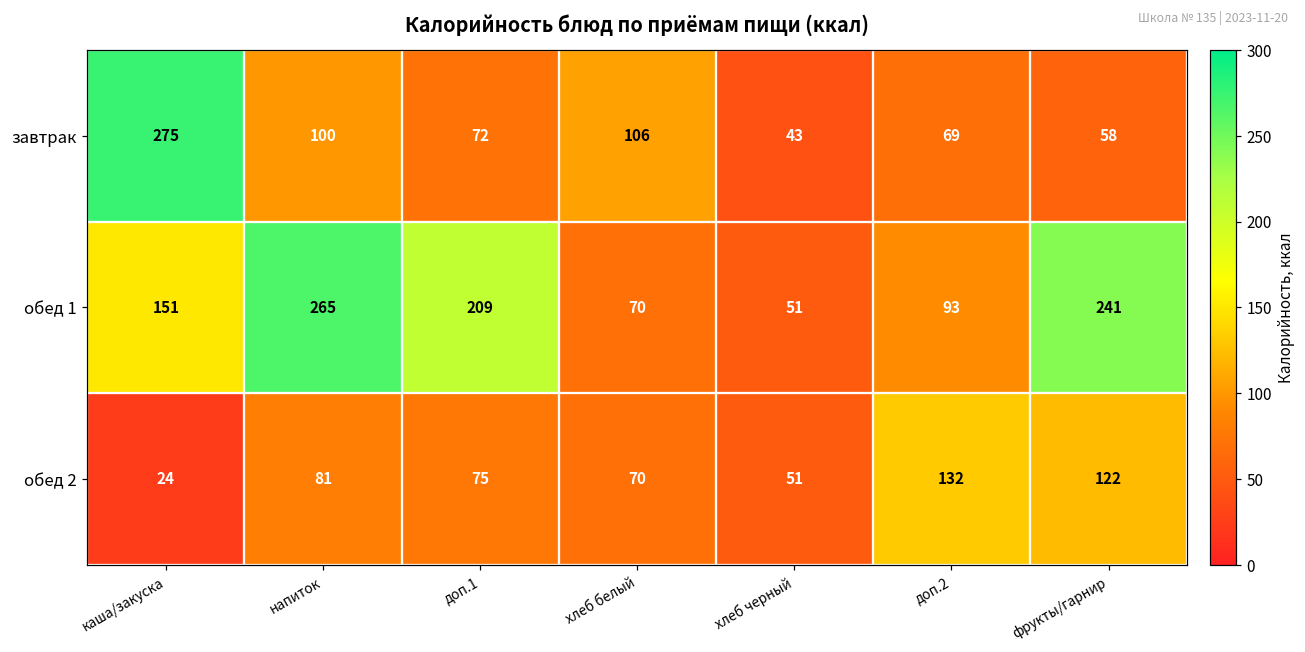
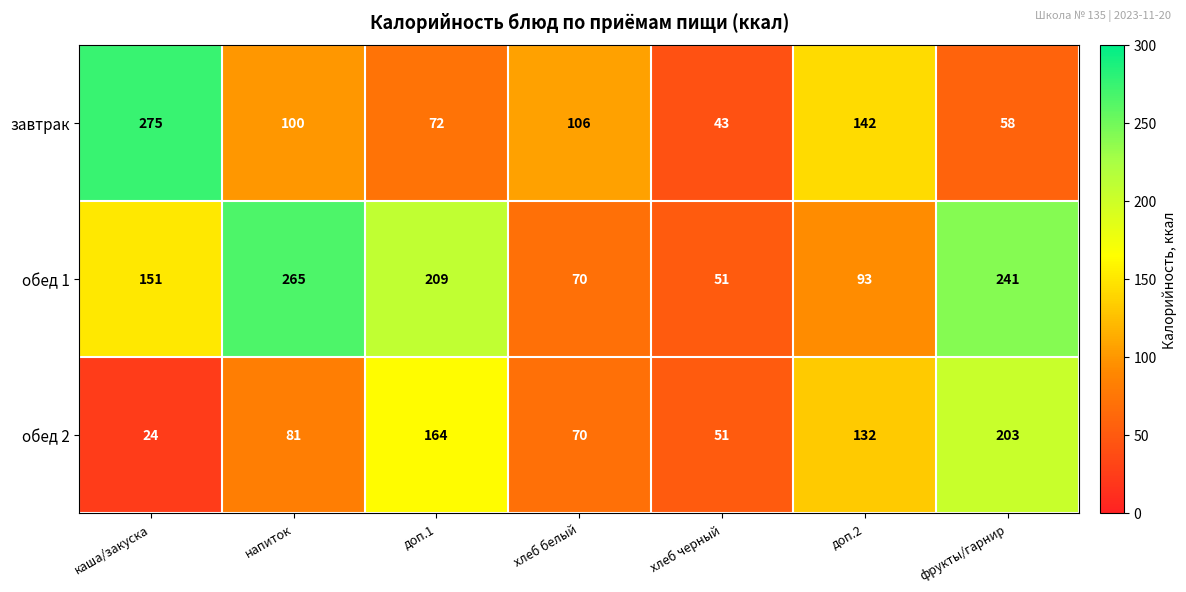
завтрак, доп.2: 69 -> 142
обед 2, доп.1: 75 -> 164
обед 2, фрукты/гарнир: 122 -> 203
